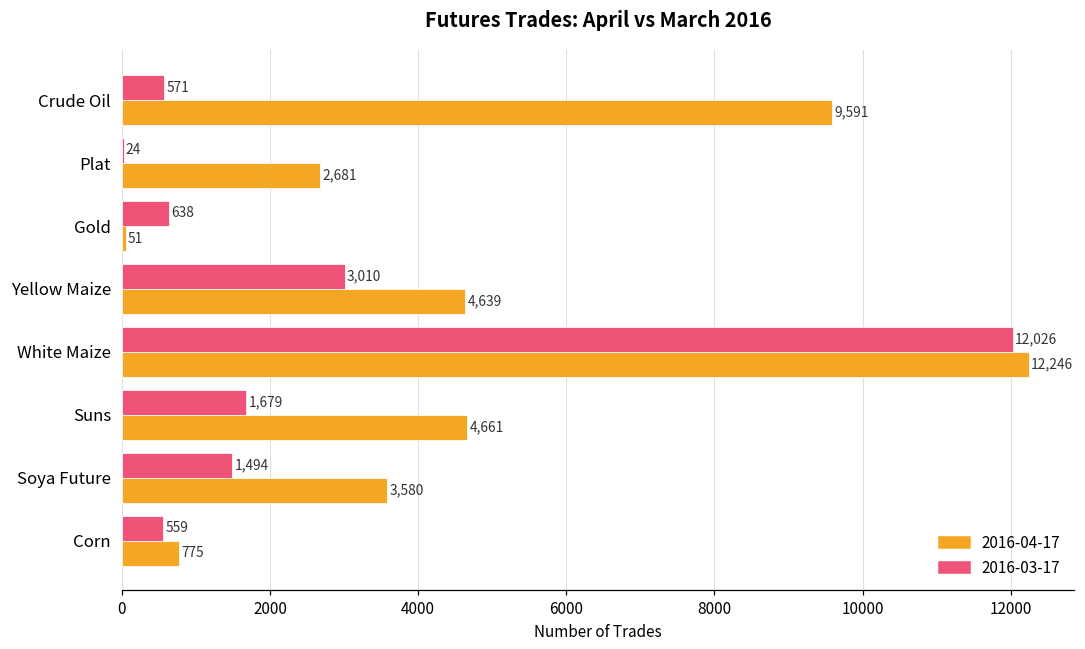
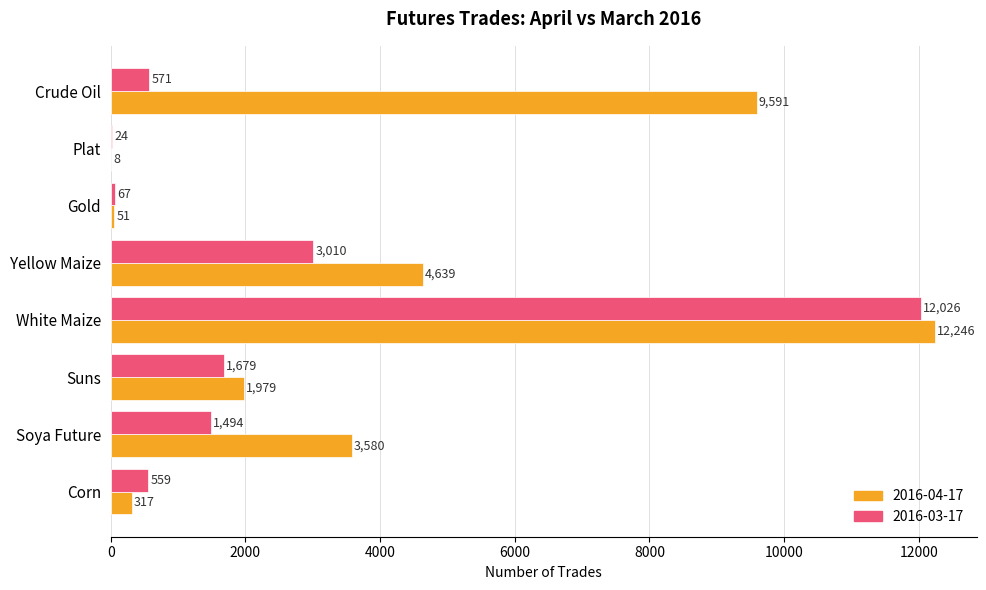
2016-04-17, Plat: 2,681 -> 8
2016-03-17, Gold: 638 -> 67
2016-04-17, Suns: 4,661 -> 1,979
2016-04-17, Corn: 775 -> 317
